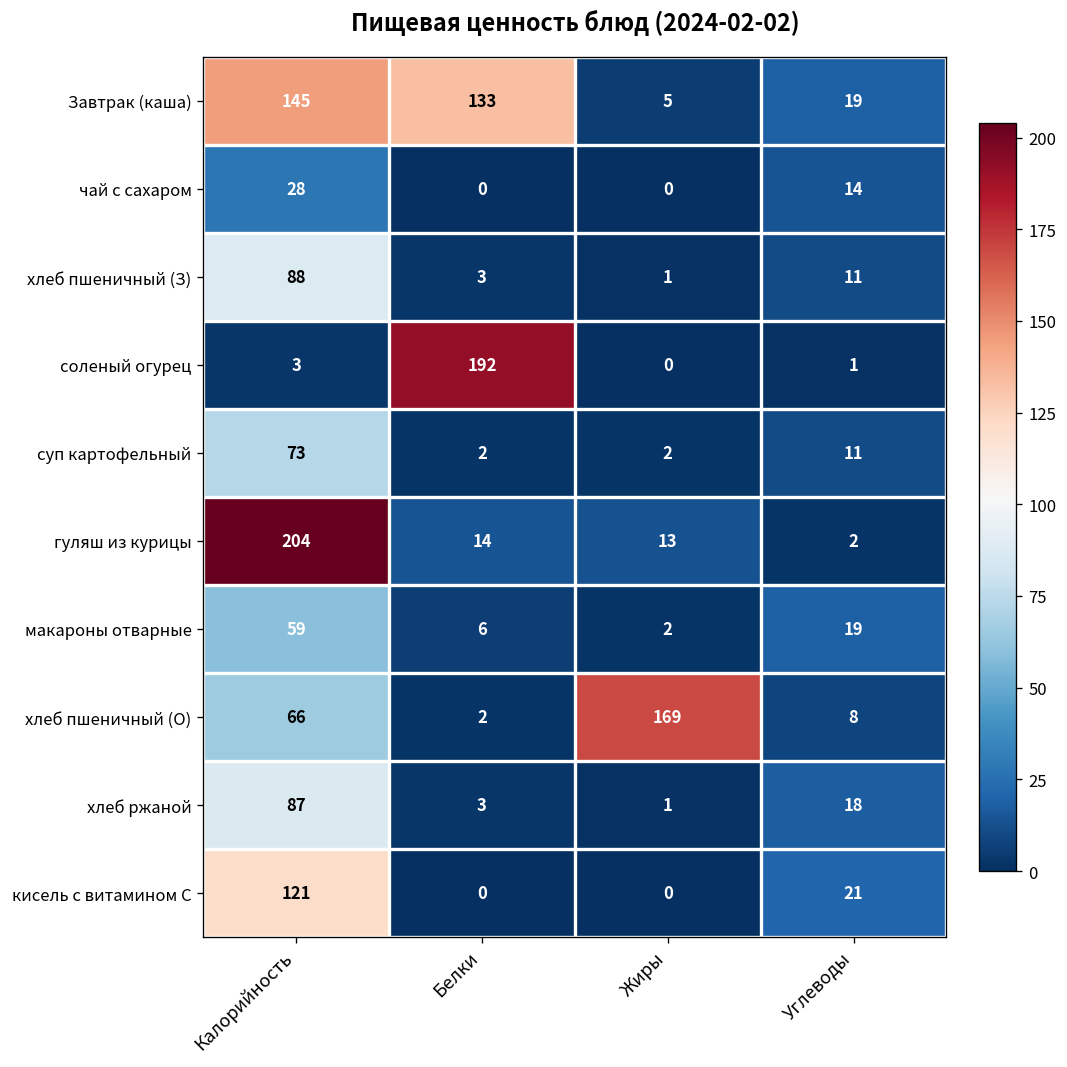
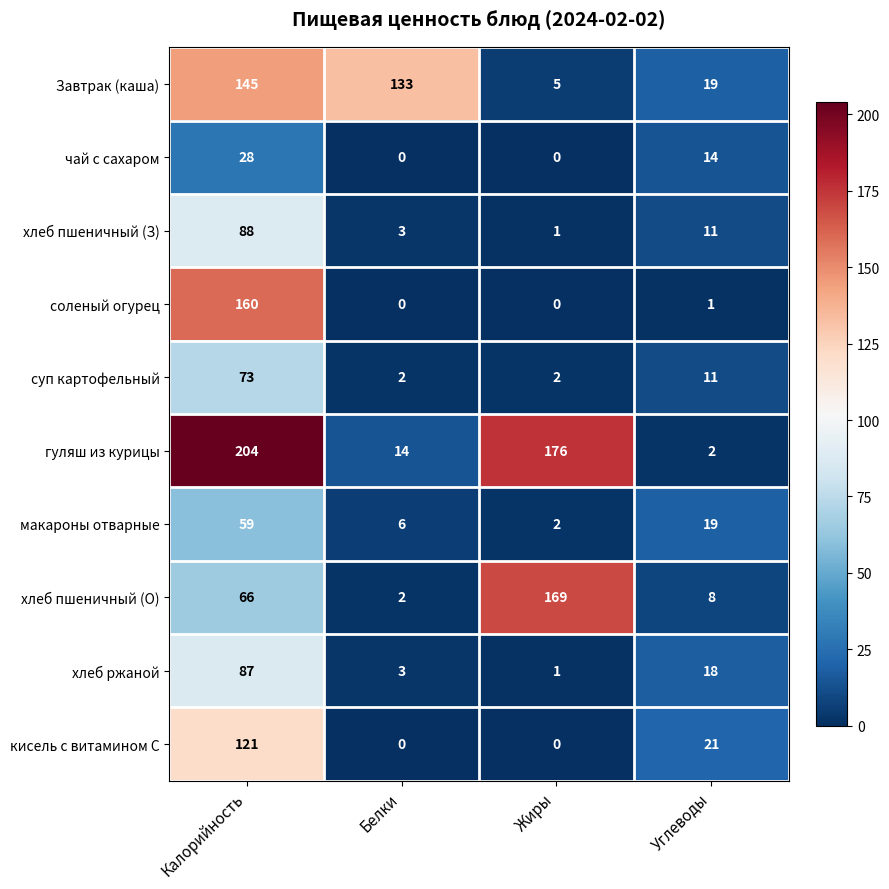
соленый огурец, Калорийность: 3 -> 160
соленый огурец, Белки: 192 -> 0
гуляш из курицы, Жиры: 13 -> 176
